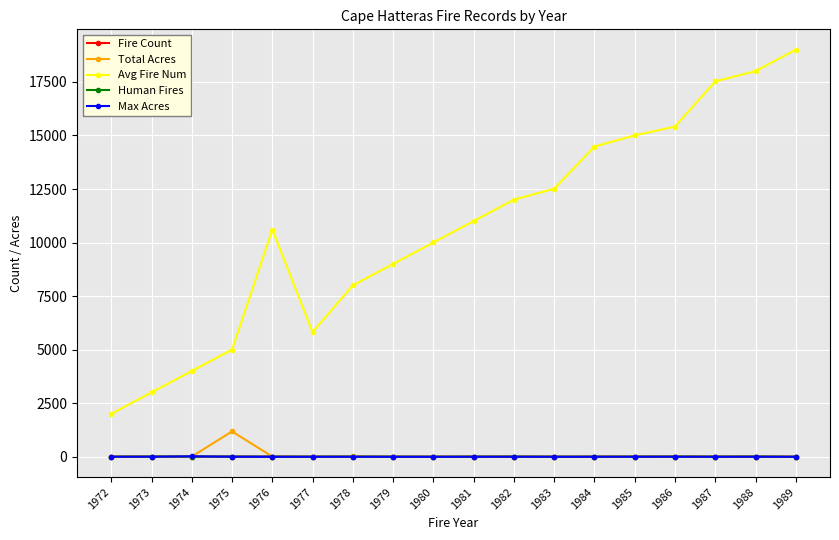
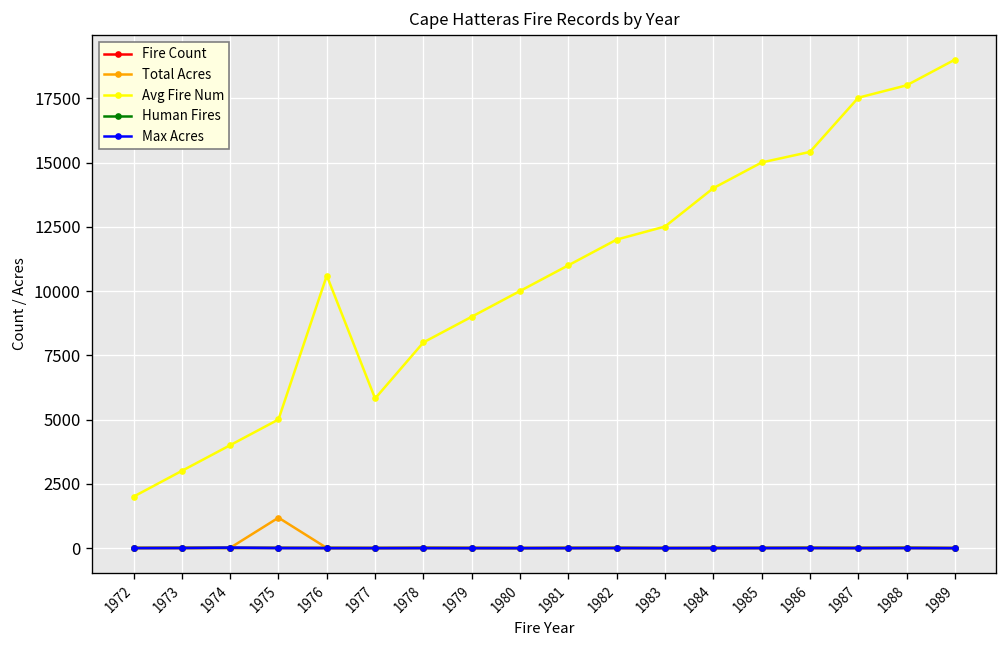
Avg Fire Num, 1984: 14500 -> 14000
